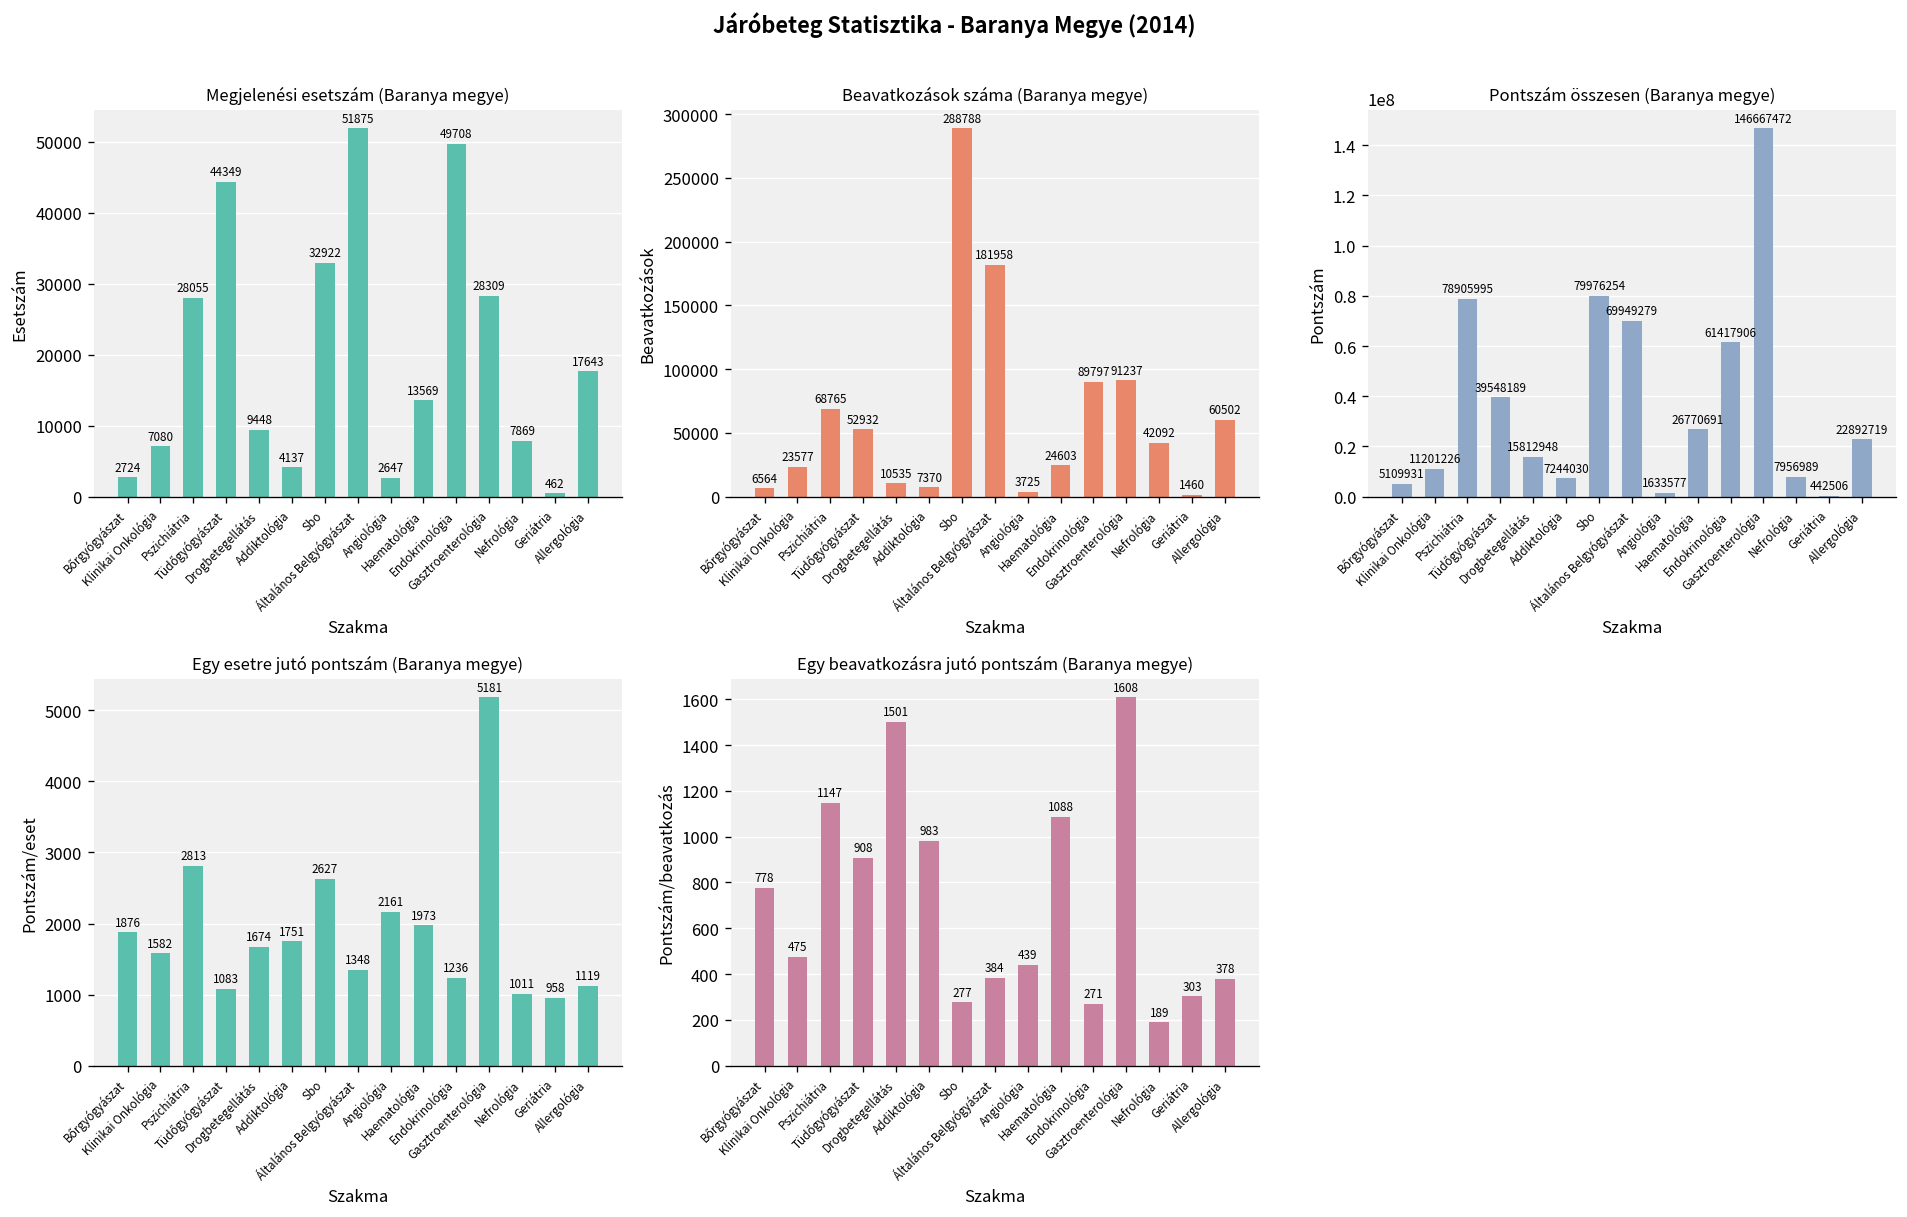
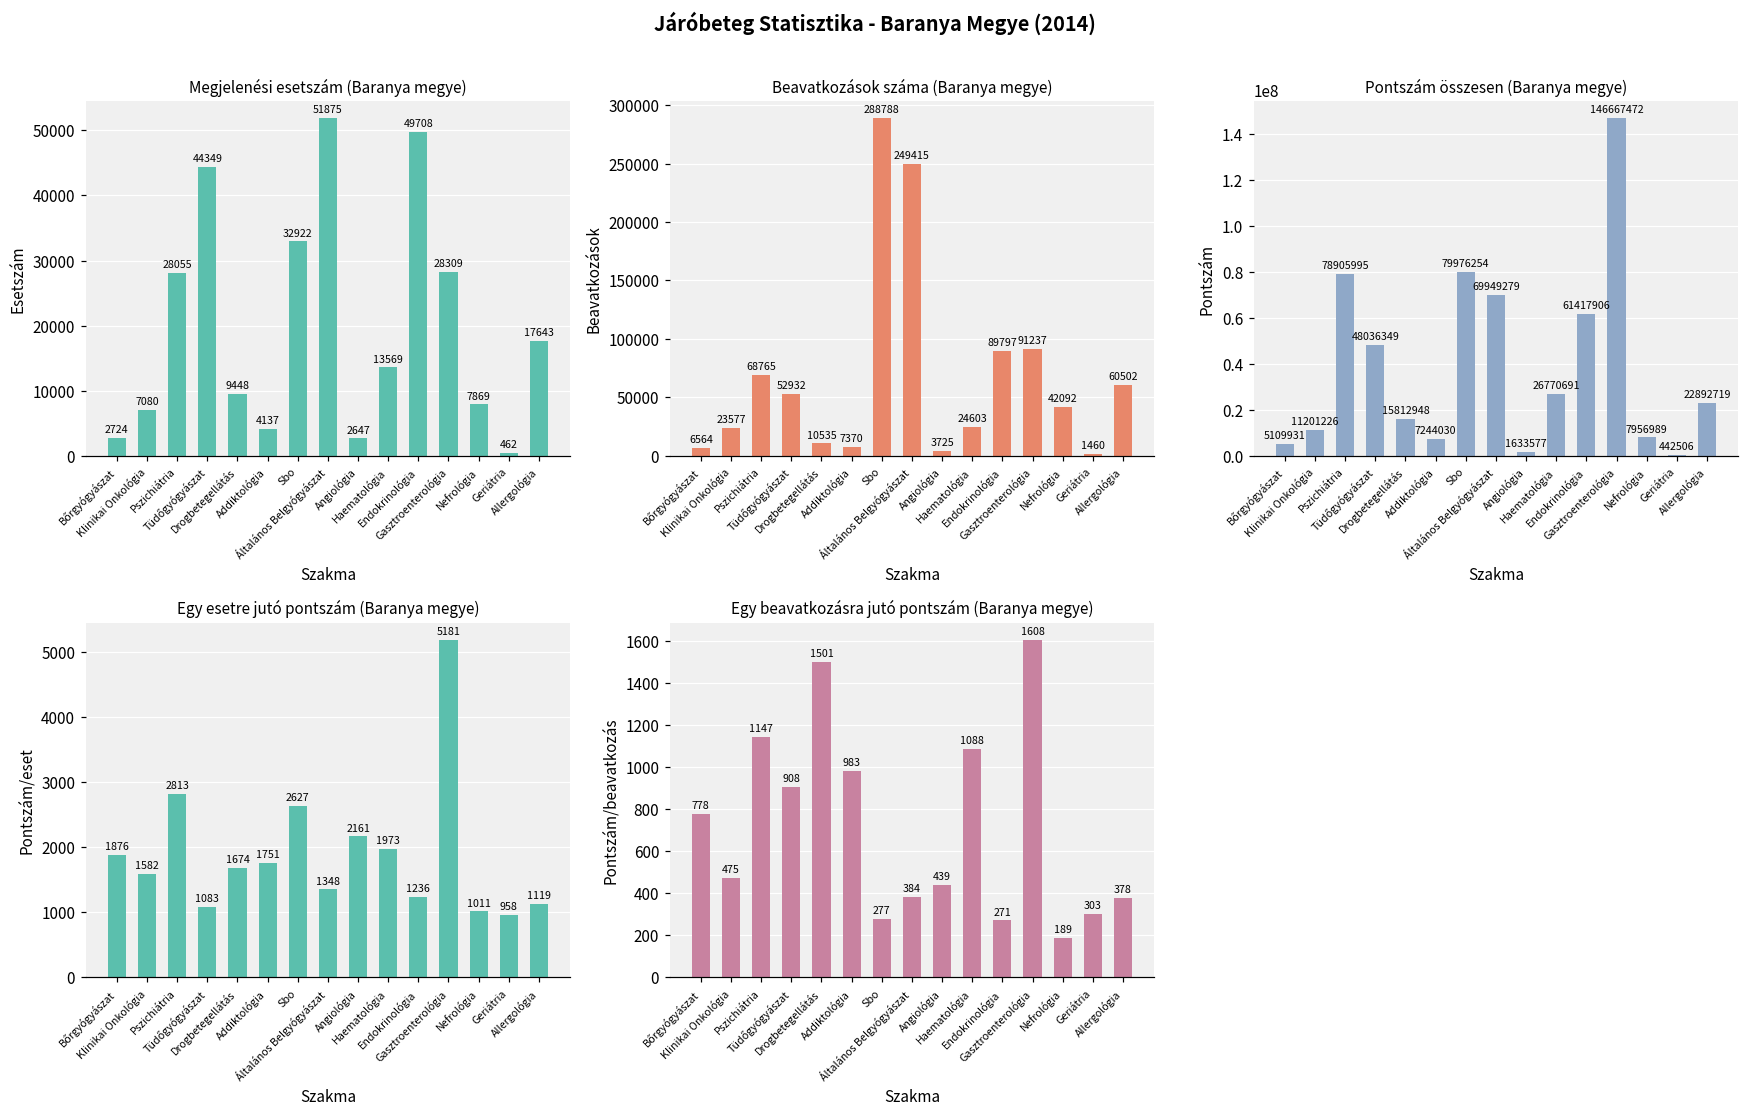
Beavatkozások száma (Baranya megye), Általános Belgyógyászat: 181958 -> 249415
Pontszám összesen (Baranya megye), Tüdőgyógyászat: 39548189 -> 48036349
